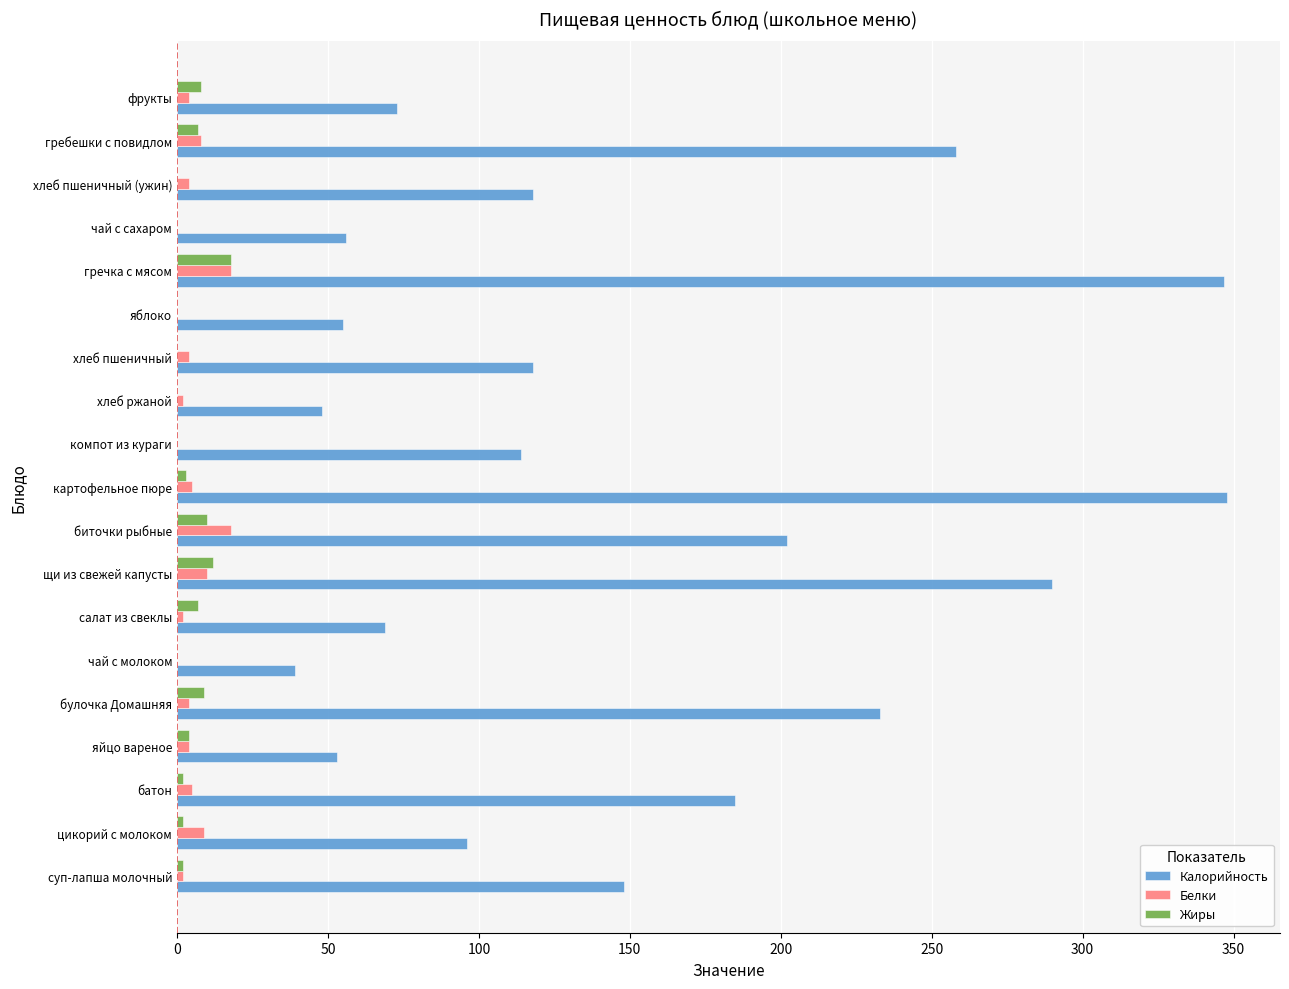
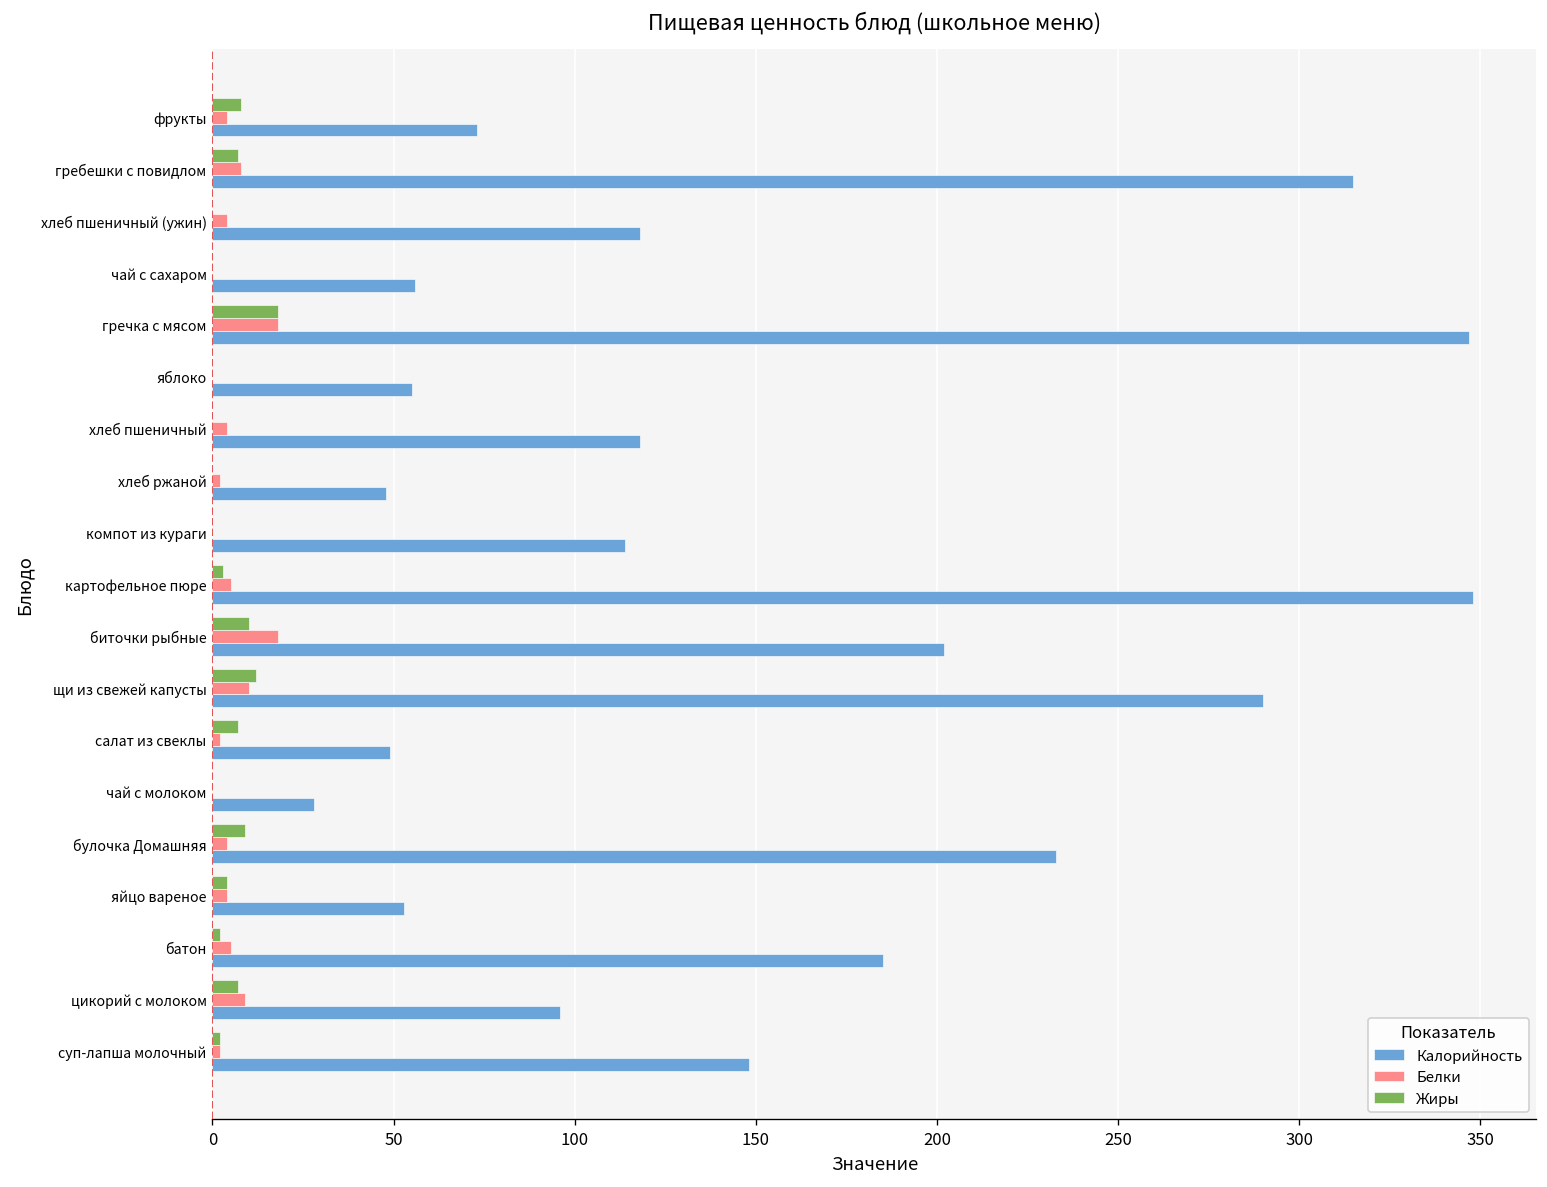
Калорийность, гребешки с повидлом: 258 -> 315
Калорийность, салат из свеклы: 69 -> 49
Калорийность, чай с молоком: 39 -> 28
Жиры, цикорий с молоком: 2 -> 7
